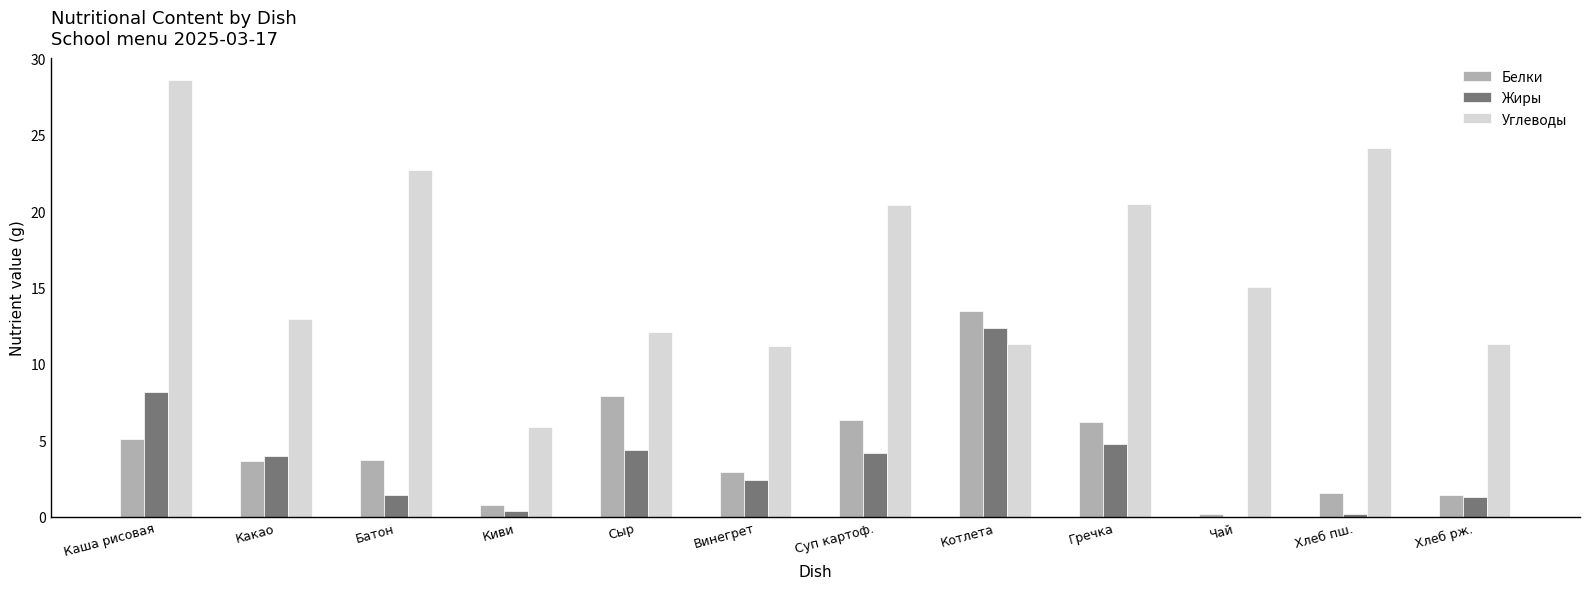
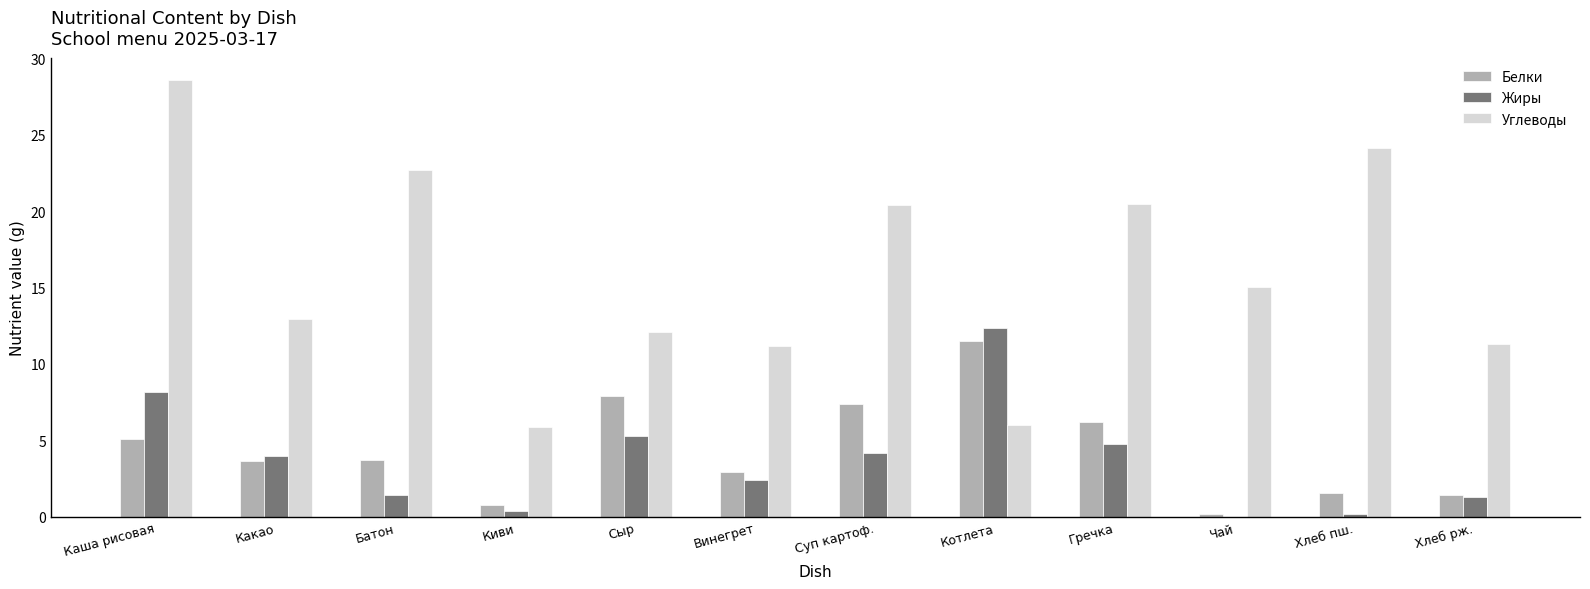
Жиры, Сыр: 4.4 -> 5.3
Белки, Суп картоф.: 6.4 -> 7.4
Белки, Котлета: 13.5 -> 11.5
Углеводы, Котлета: 11.3 -> 6.0
